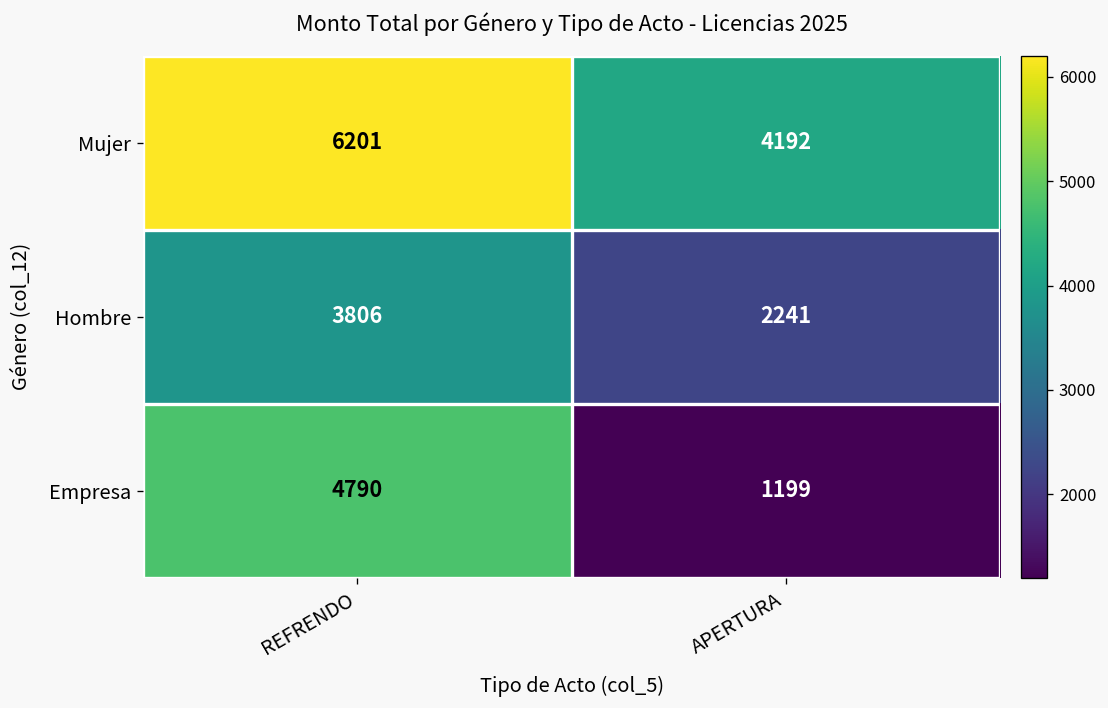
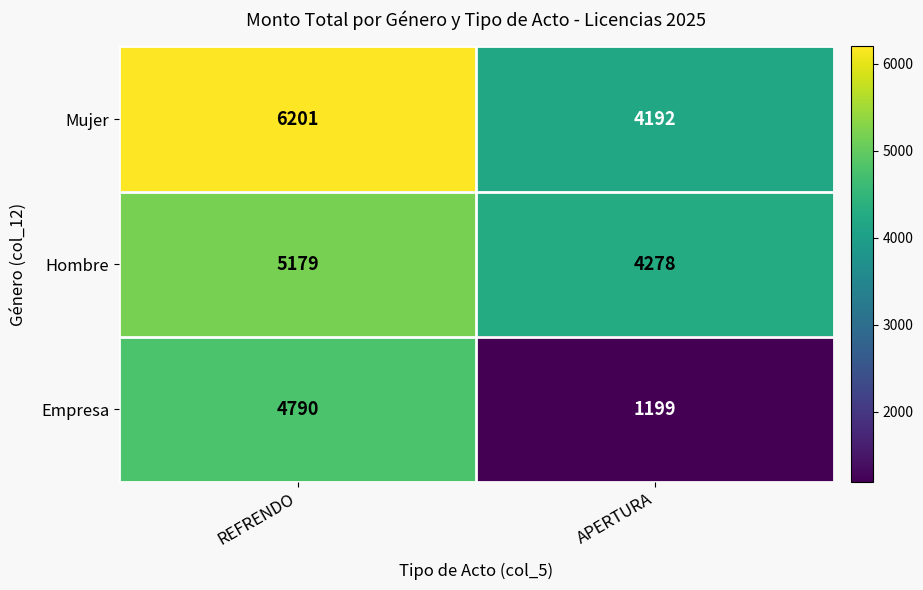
Hombre, REFRENDO: 3806 -> 5179
Hombre, APERTURA: 2241 -> 4278
